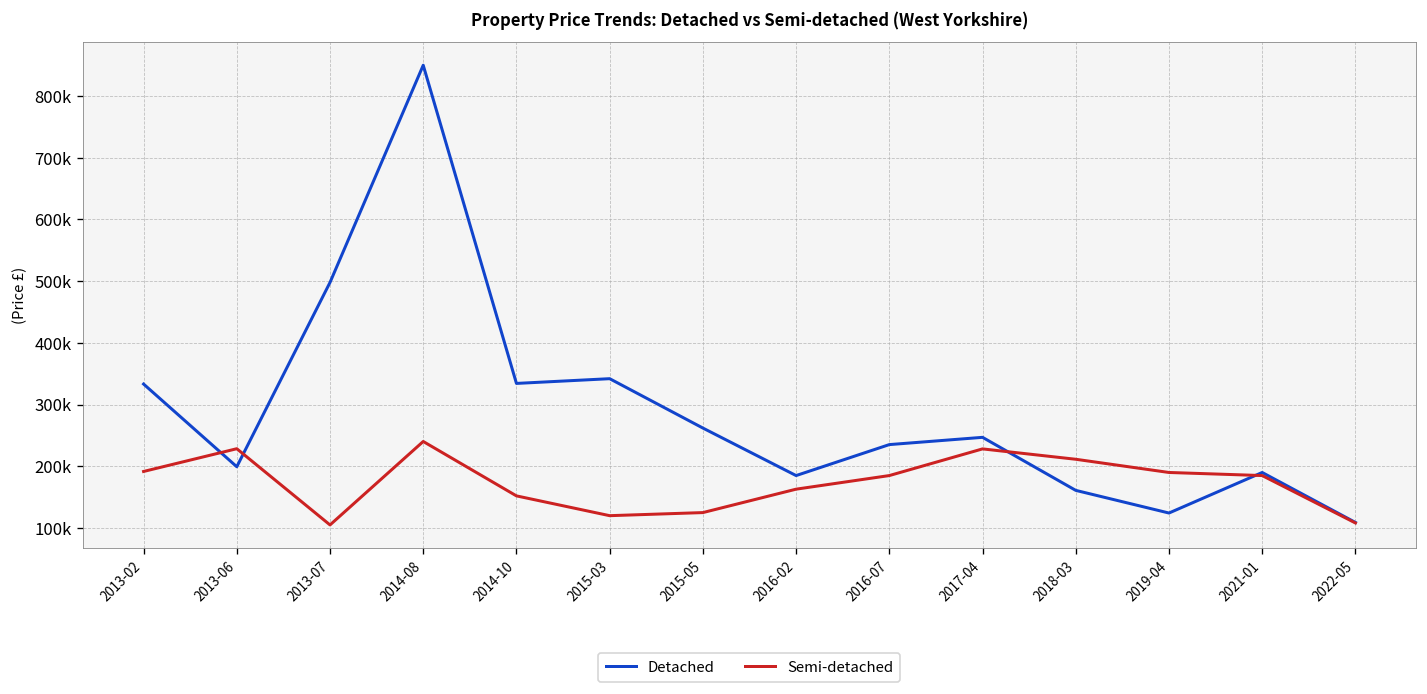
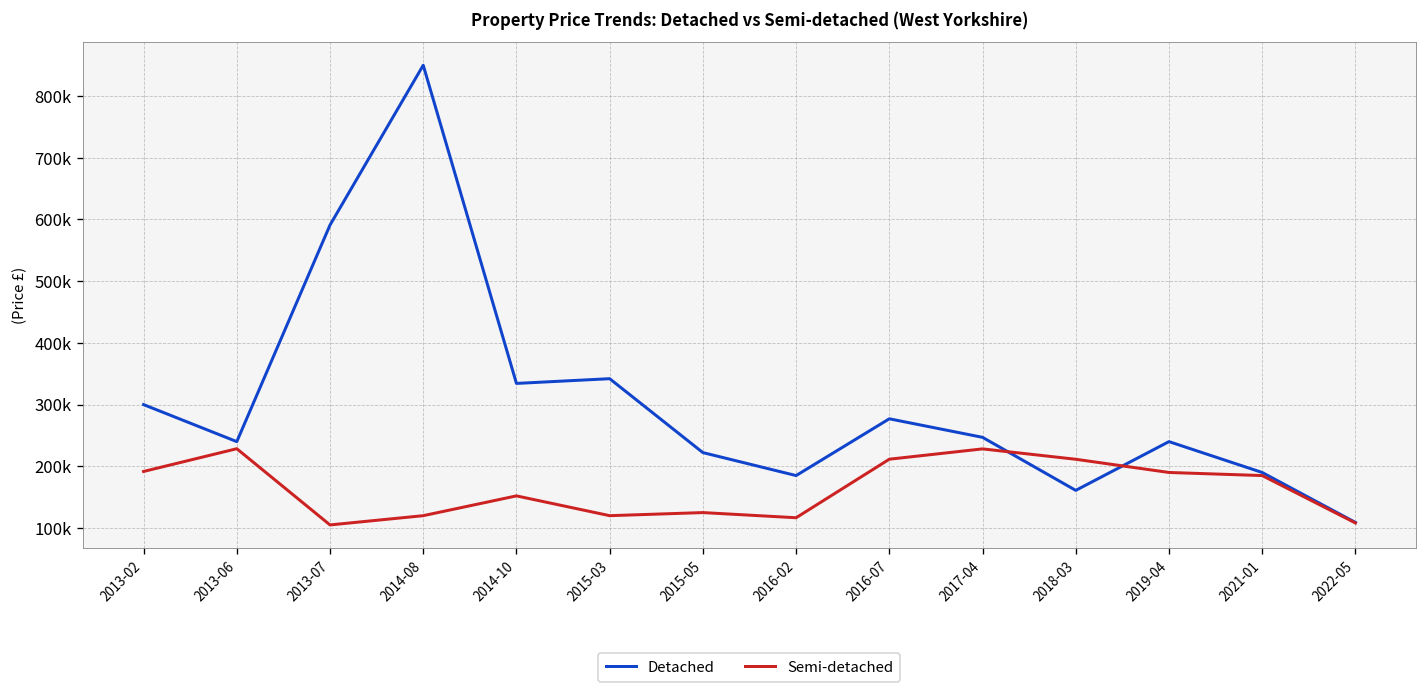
Detached, 2013-02: 330000 -> 300000
Detached, 2013-06: 200000 -> 240000
Detached, 2013-07: 500000 -> 590000
Semi-detached, 2014-08: 240000 -> 120000
Detached, 2015-05: 260000 -> 220000
Semi-detached, 2016-02: 160000 -> 120000
Detached, 2016-07: 240000 -> 280000
Semi-detached, 2016-07: 190000 -> 210000
Detached, 2019-04: 120000 -> 240000
